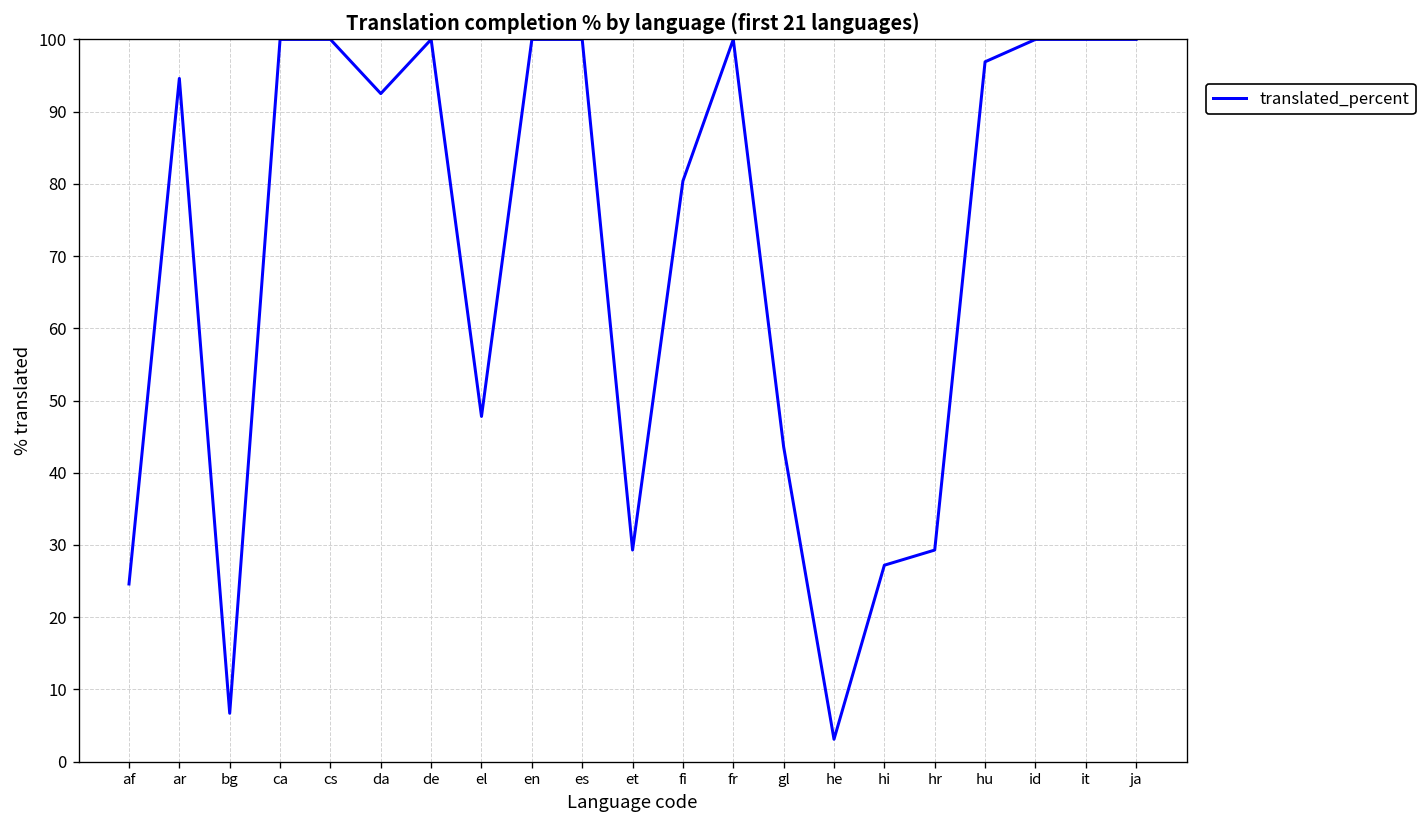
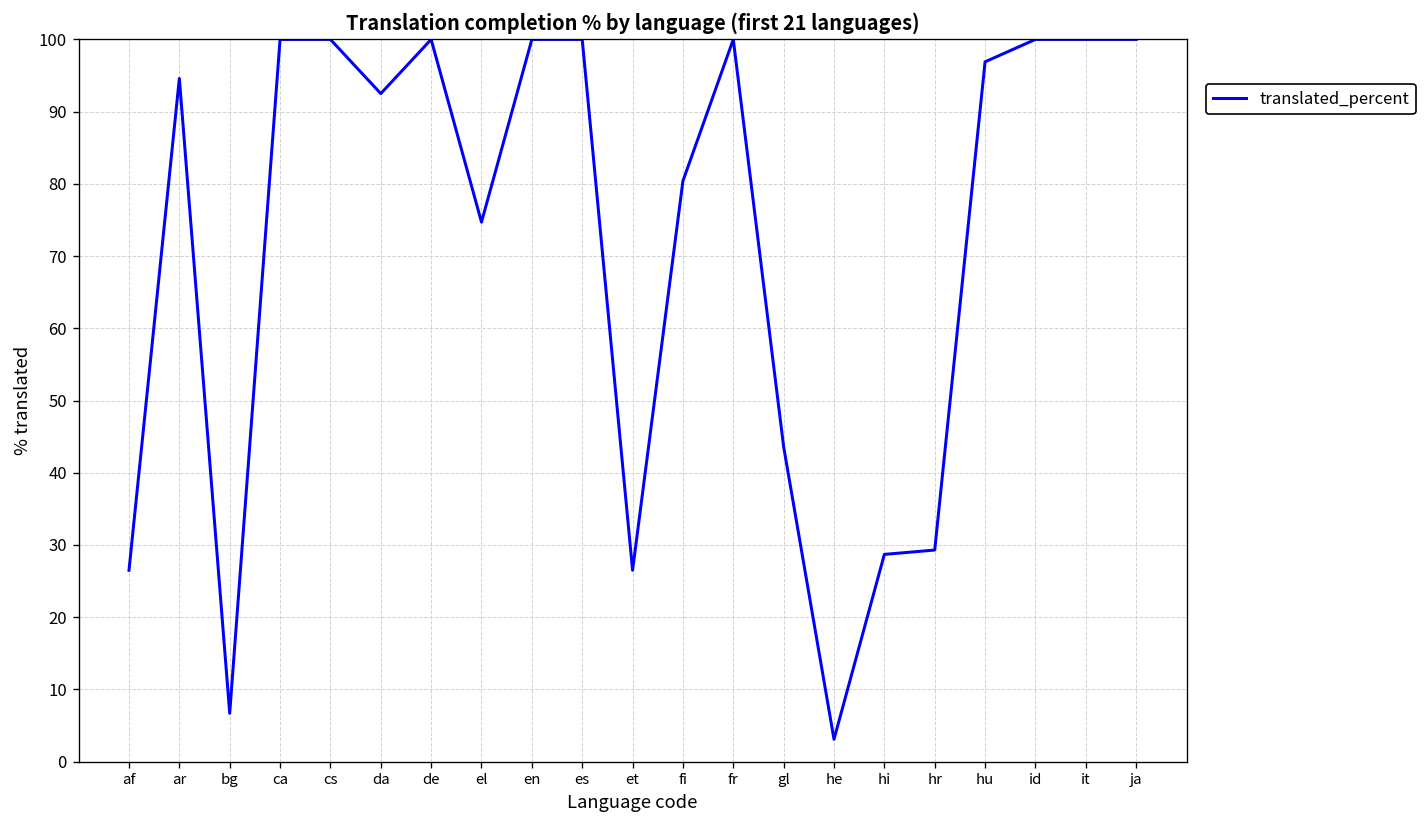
af: 25 -> 27
el: 48 -> 75
et: 29 -> 27
hi: 27 -> 29
